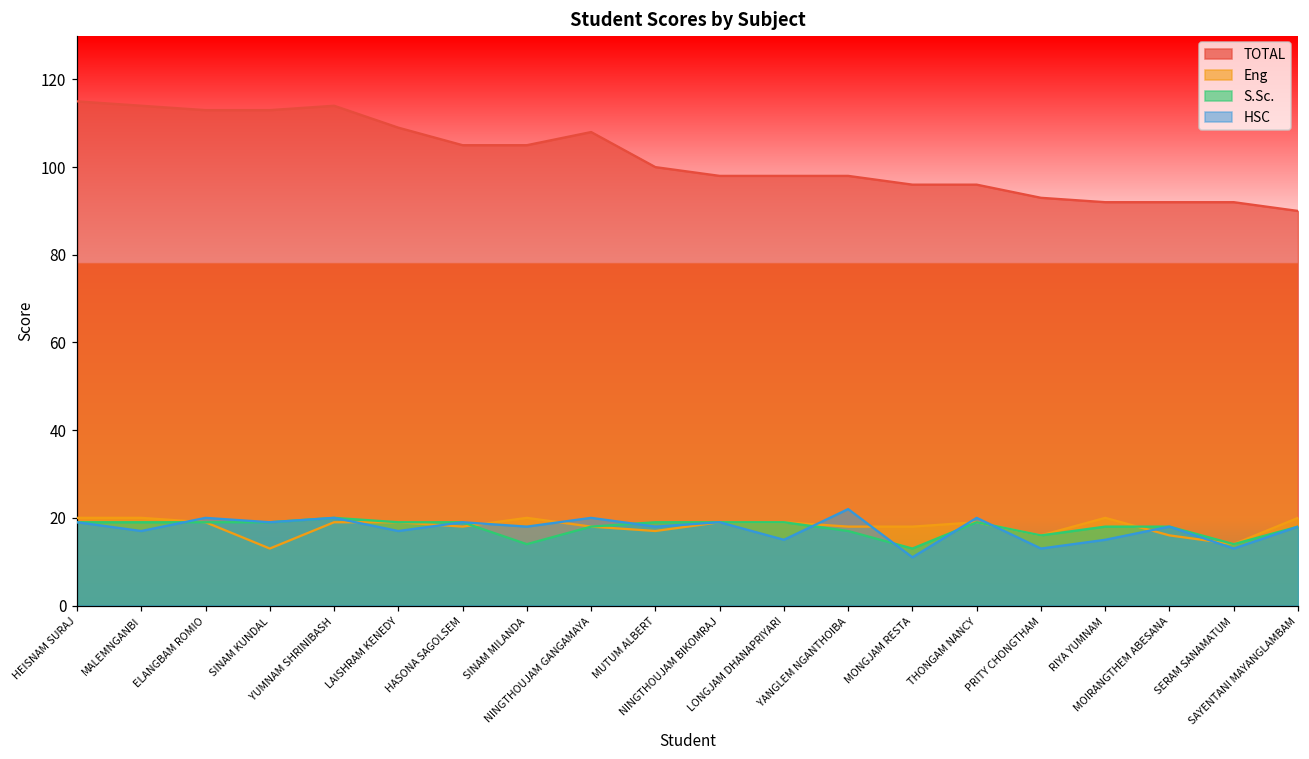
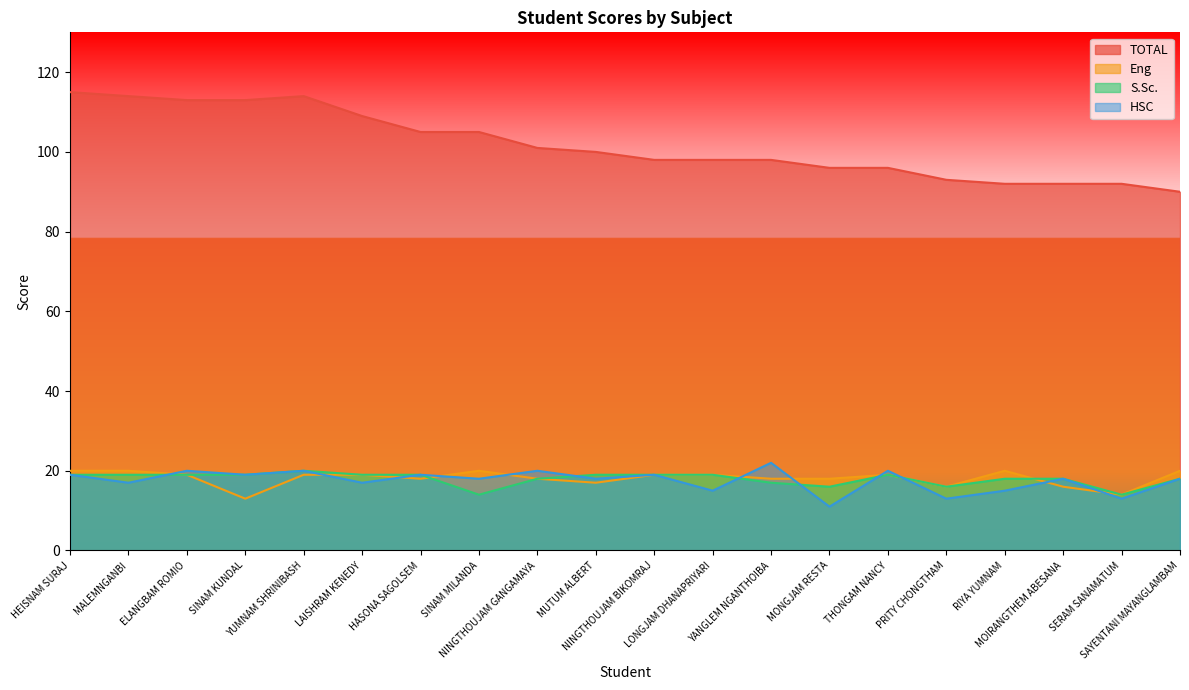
TOTAL, NINGTHOUJAM GANGAMAYA: 108 -> 101
S.Sc., MONGJAM RESTA: 13 -> 16
